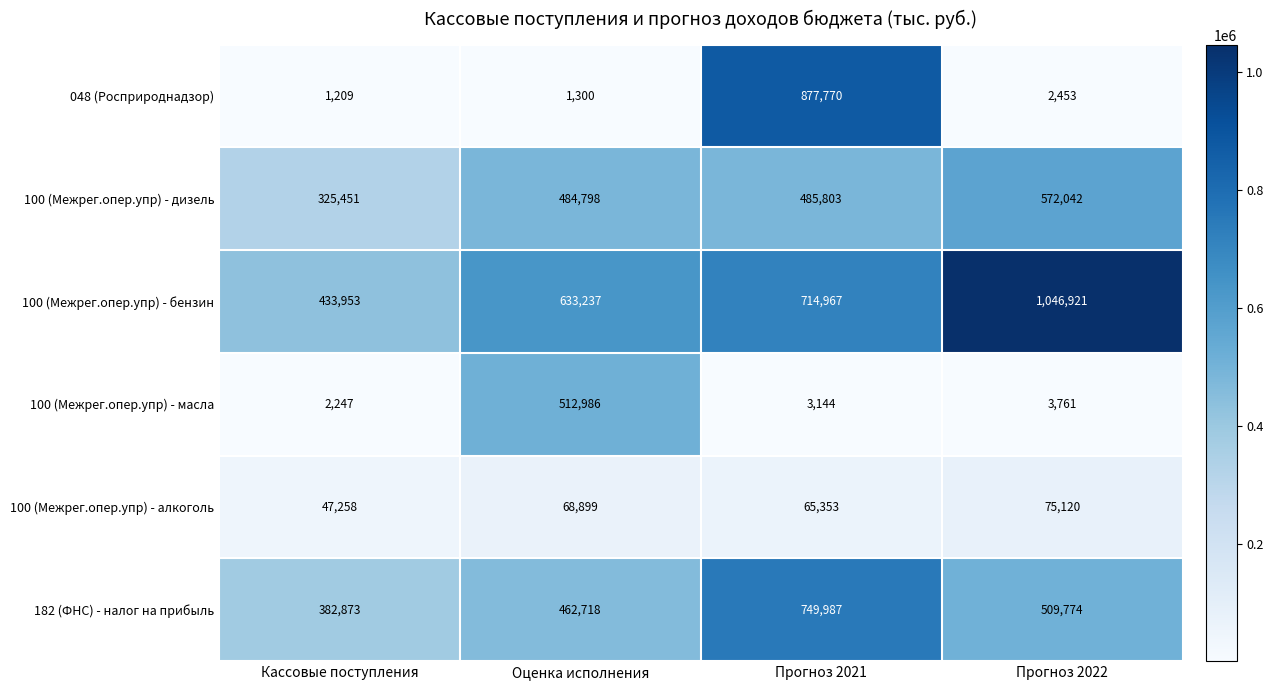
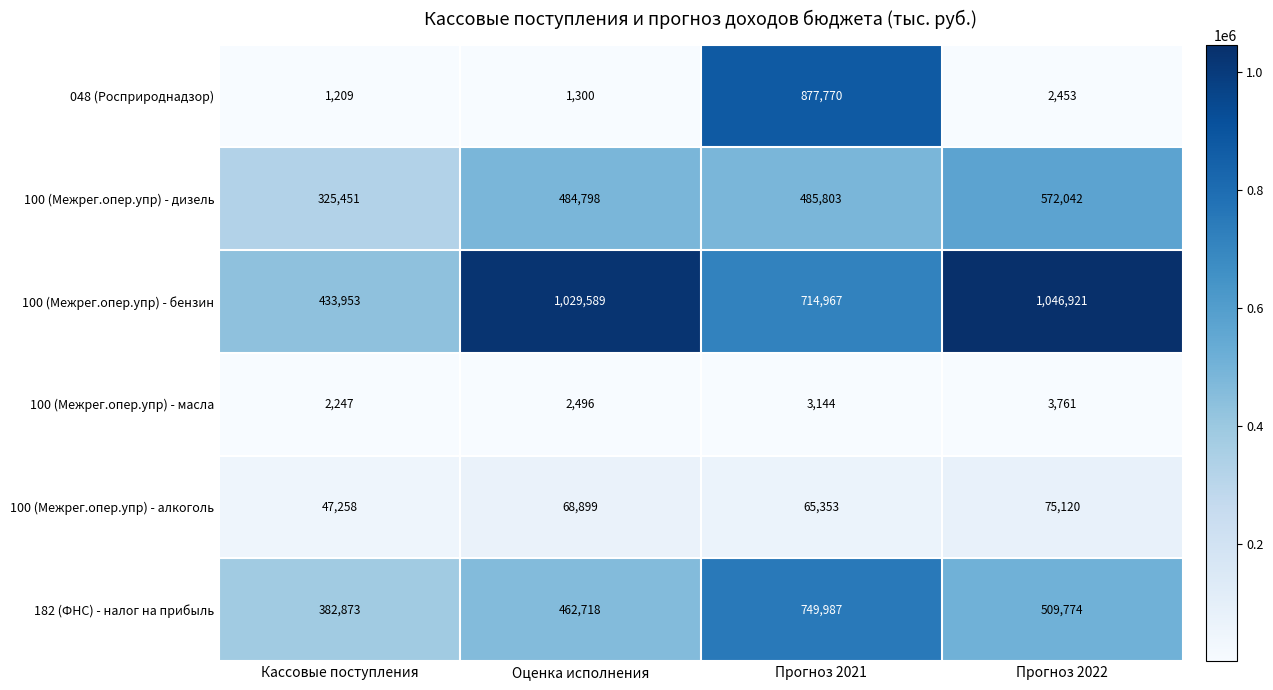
100 (Межрег.опер.упр) - бензин, Оценка исполнения: 633,237 -> 1,029,589
100 (Межрег.опер.упр) - масла, Оценка исполнения: 512,986 -> 2,496
